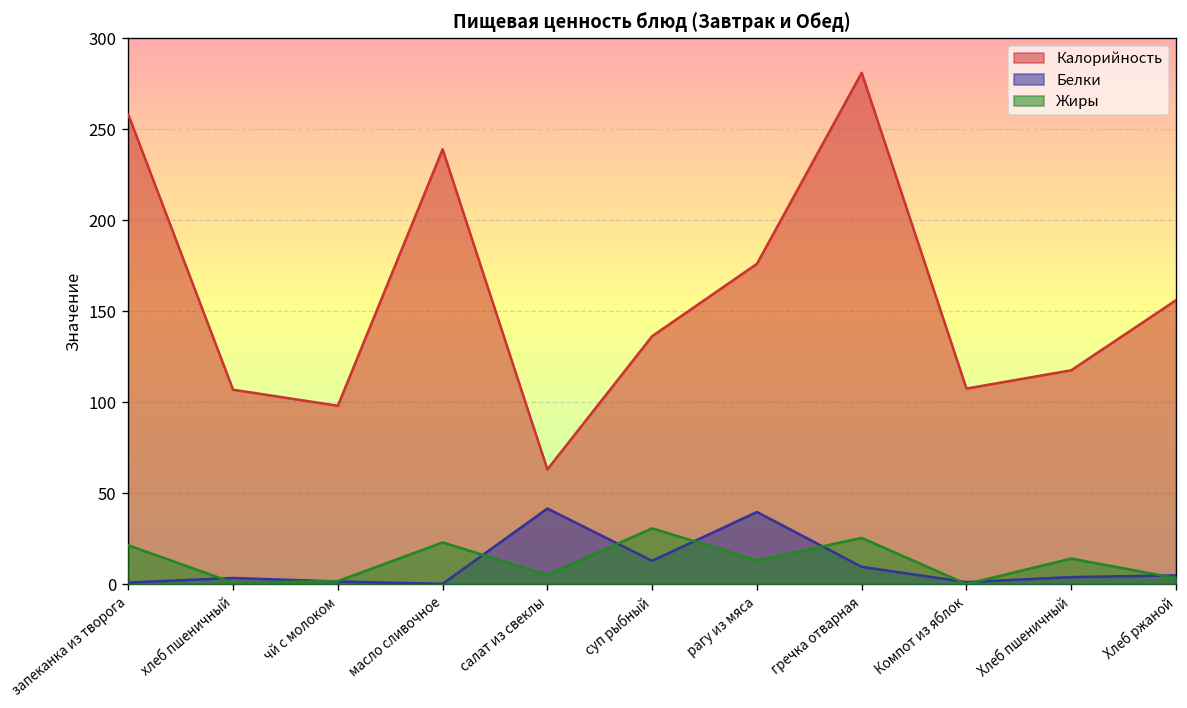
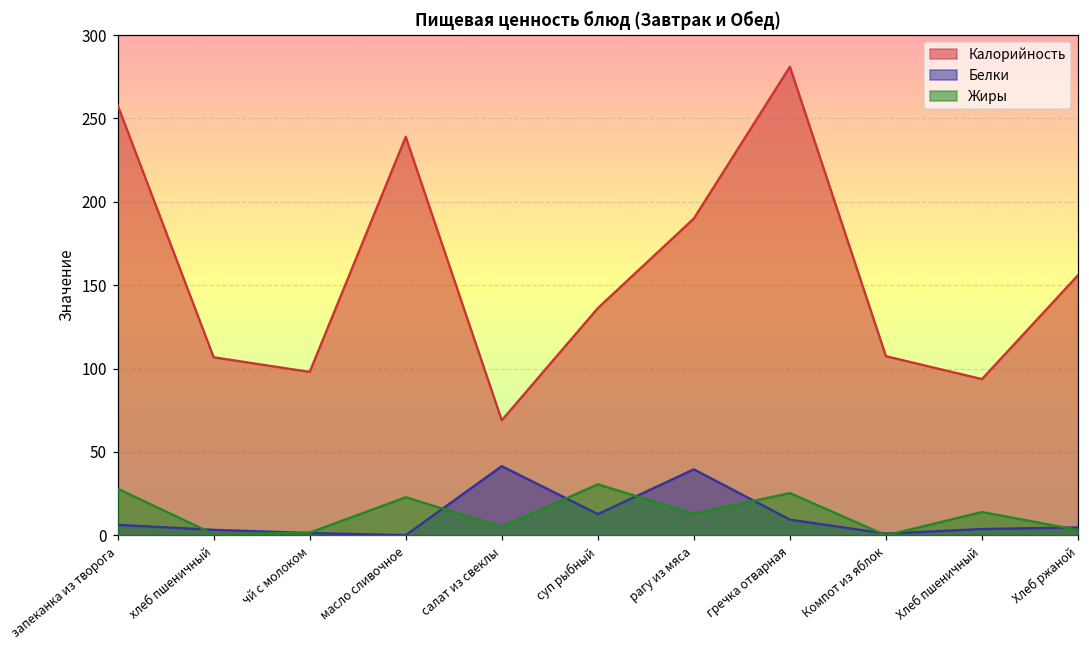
Белки, запеканка из творога: 1 -> 6
Жиры, запеканка из творога: 21 -> 28
Калорийность, салат из свеклы: 63 -> 69
Калорийность, рагу из мяса: 176 -> 190
Калорийность, Хлеб пшеничный: 118 -> 94
